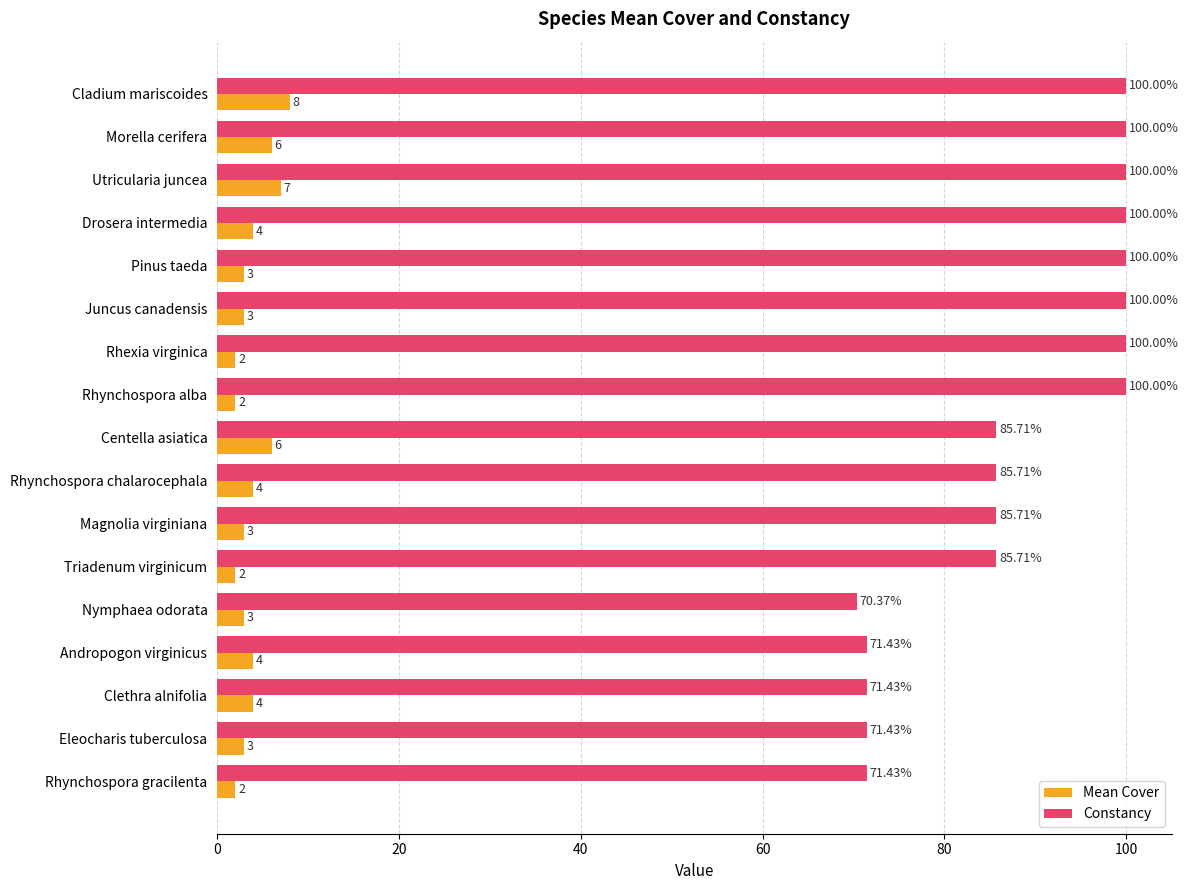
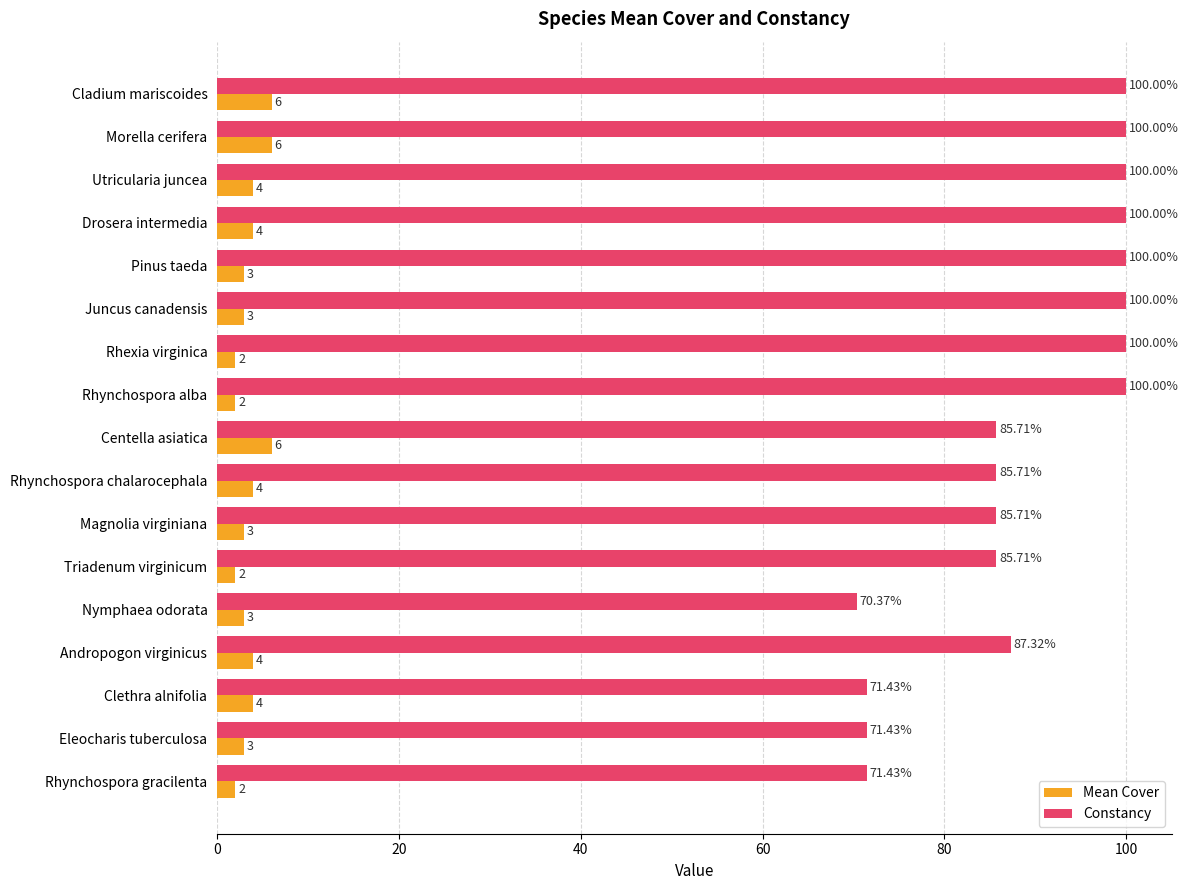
Mean Cover, Cladium mariscoides: 8 -> 6
Mean Cover, Utricularia juncea: 7 -> 4
Constancy, Andropogon virginicus: 71.43% -> 87.32%
